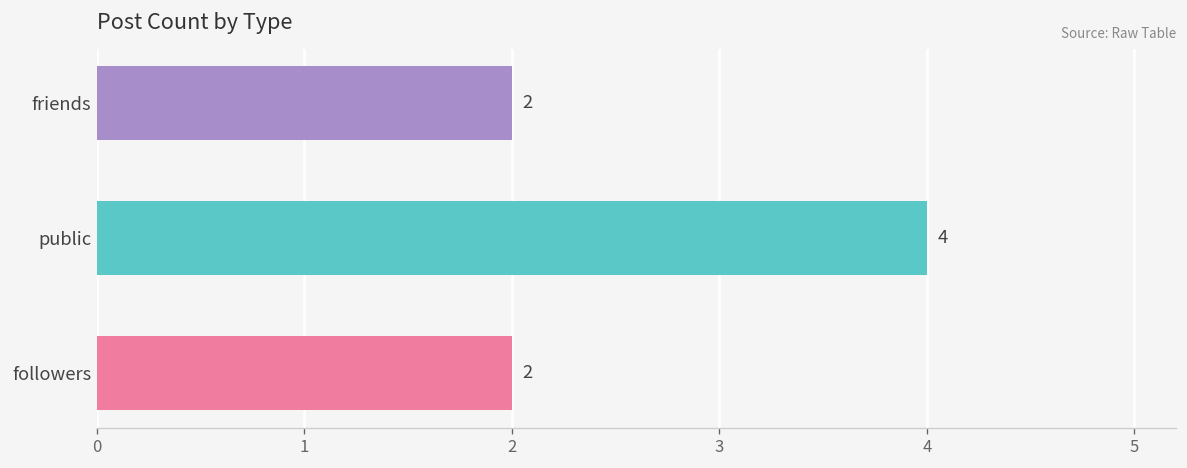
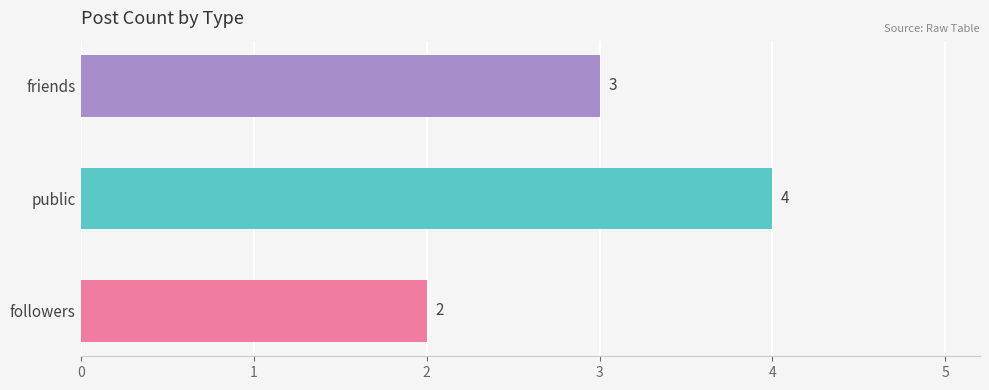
friends: 2 -> 3
